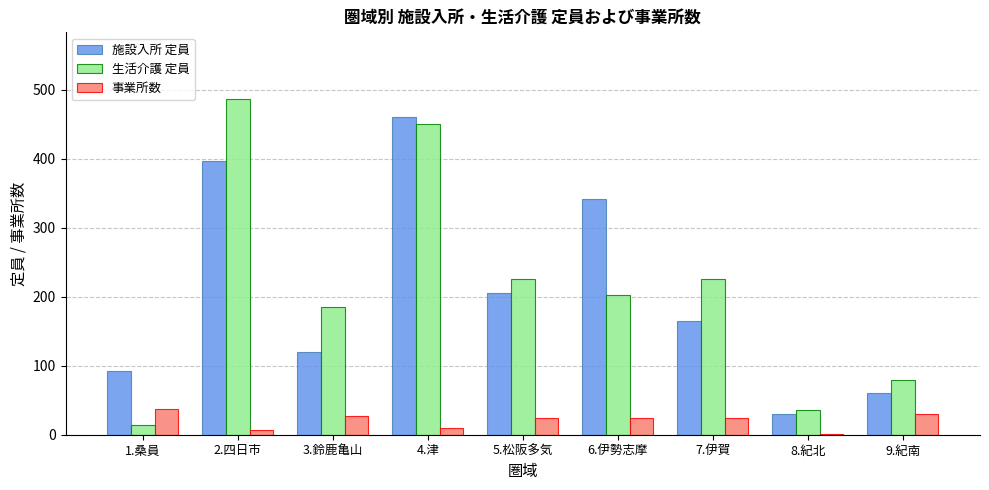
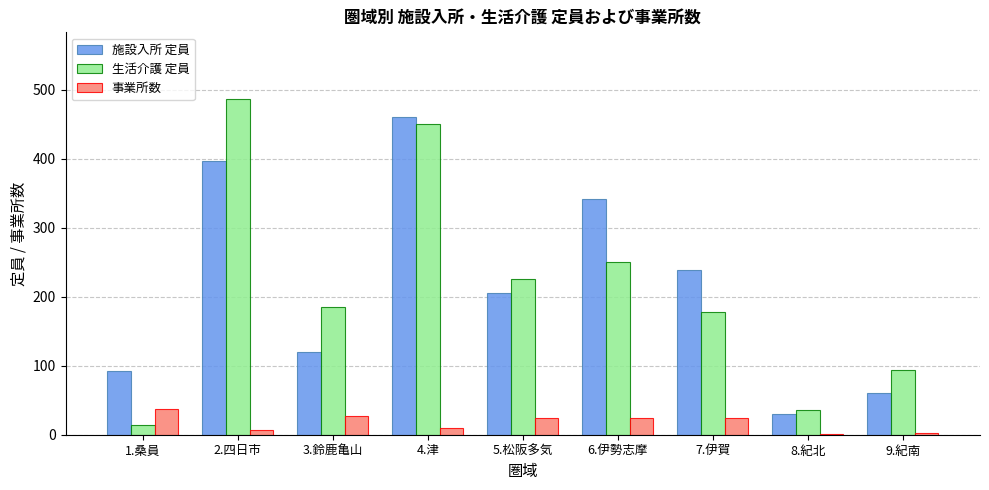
生活介護 定員, 6.伊勢志摩: 200 -> 250
施設入所 定員, 7.伊賀: 170 -> 240
生活介護 定員, 7.伊賀: 230 -> 180
生活介護 定員, 9.紀南: 80 -> 90
事業所数, 9.紀南: 30 -> 0
